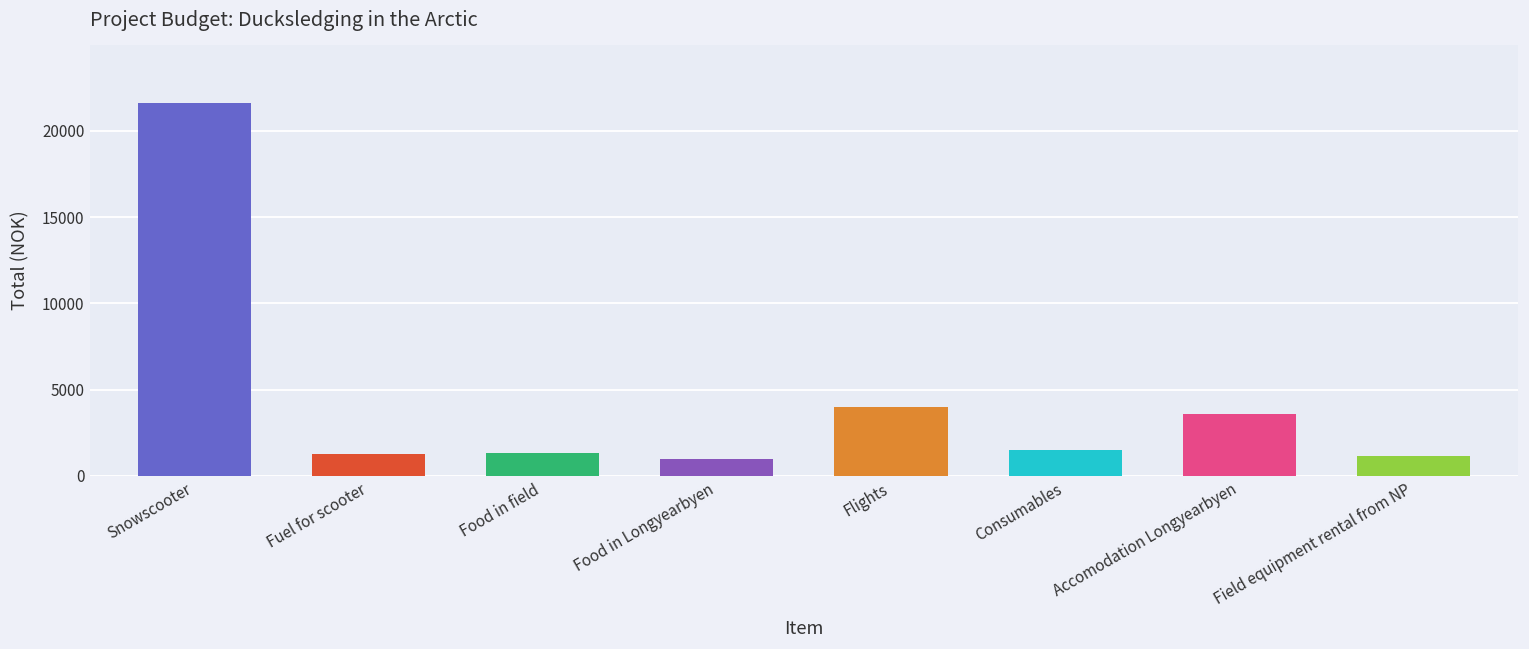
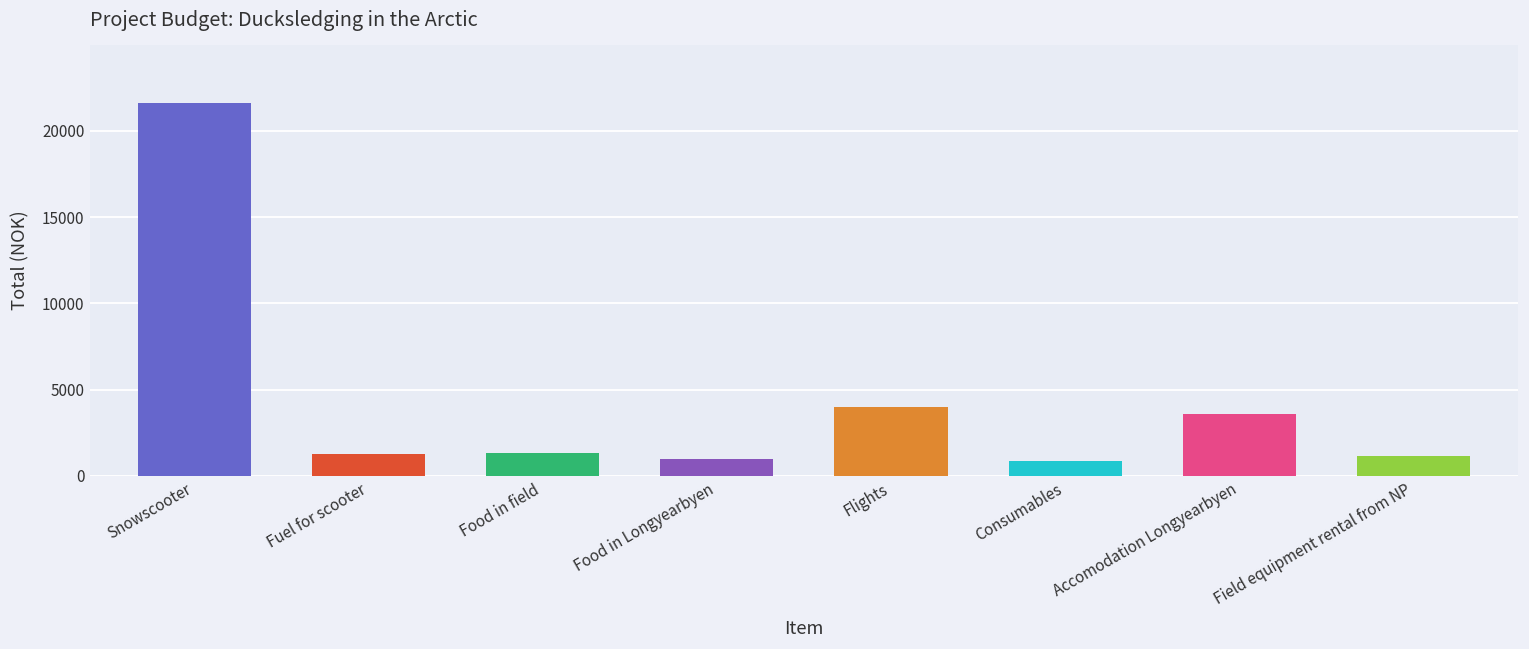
Consumables: 1500 -> 900
